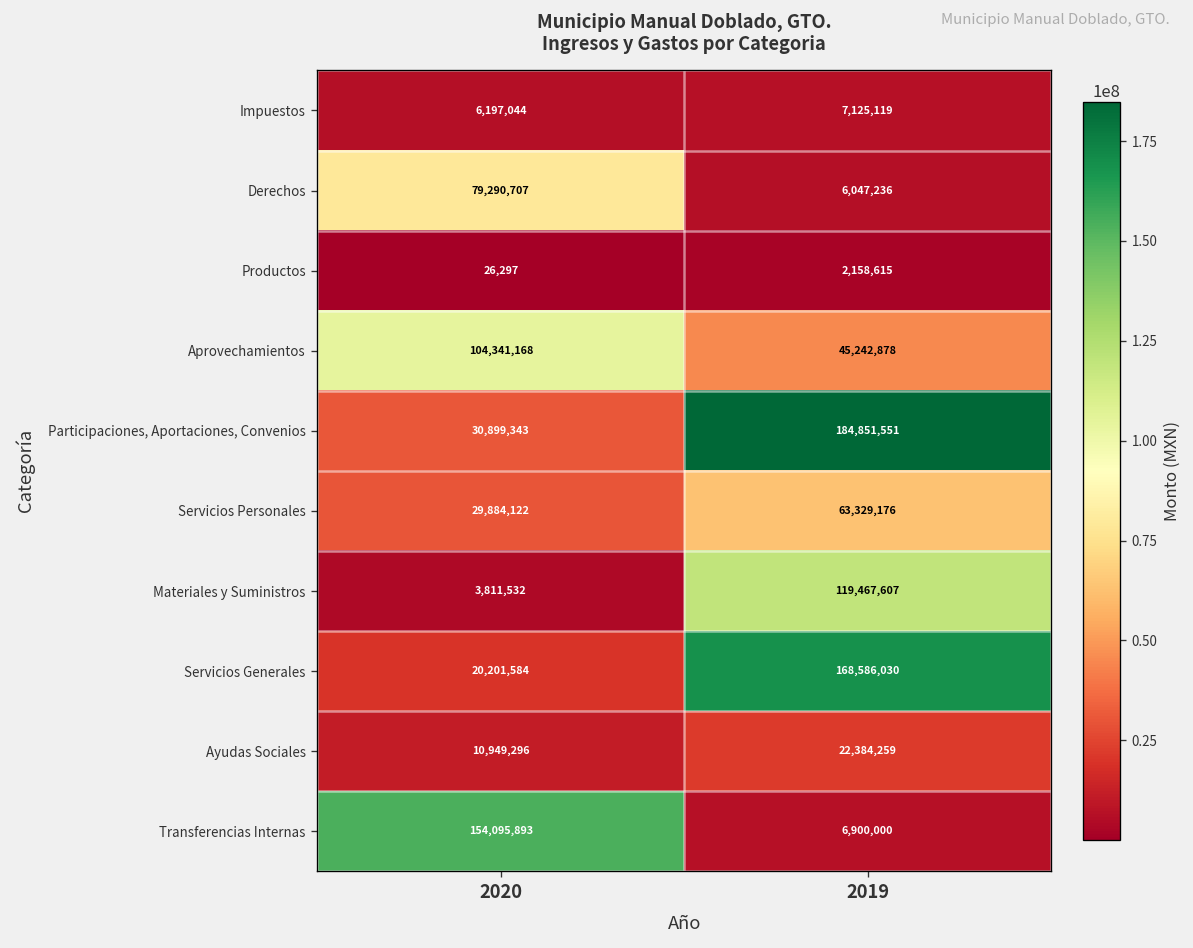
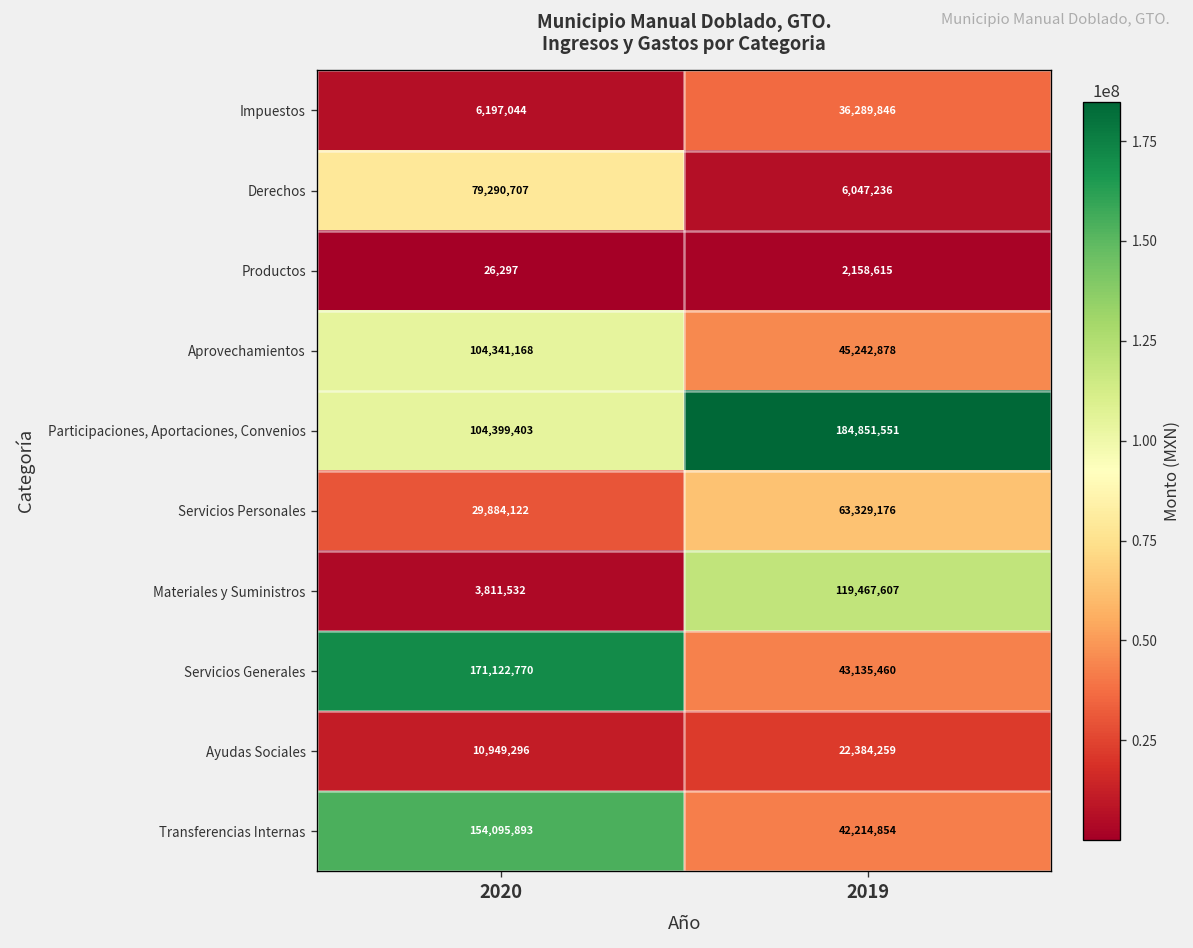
Impuestos, 2019: 7,125,119 -> 36,289,846
Participaciones, Aportaciones, Convenios, 2020: 30,899,343 -> 104,399,403
Servicios Generales, 2020: 20,201,584 -> 171,122,770
Servicios Generales, 2019: 168,586,030 -> 43,135,460
Transferencias Internas, 2019: 6,900,000 -> 42,214,854
